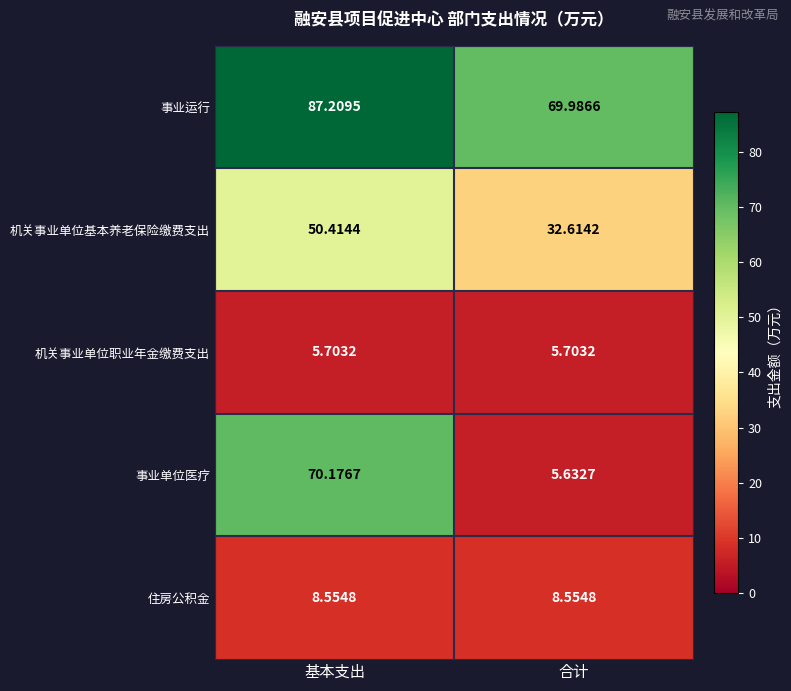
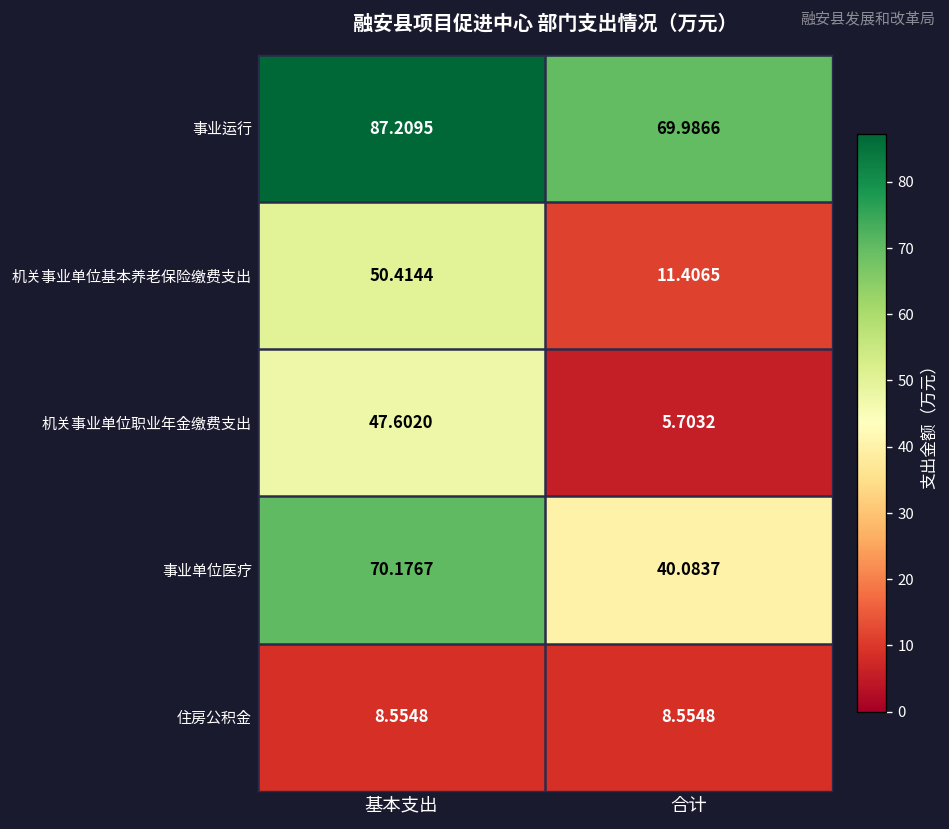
机关事业单位基本养老保险缴费支出, 合计: 32.6142 -> 11.4065
机关事业单位职业年金缴费支出, 基本支出: 5.7032 -> 47.6020
事业单位医疗, 合计: 5.6327 -> 40.0837
